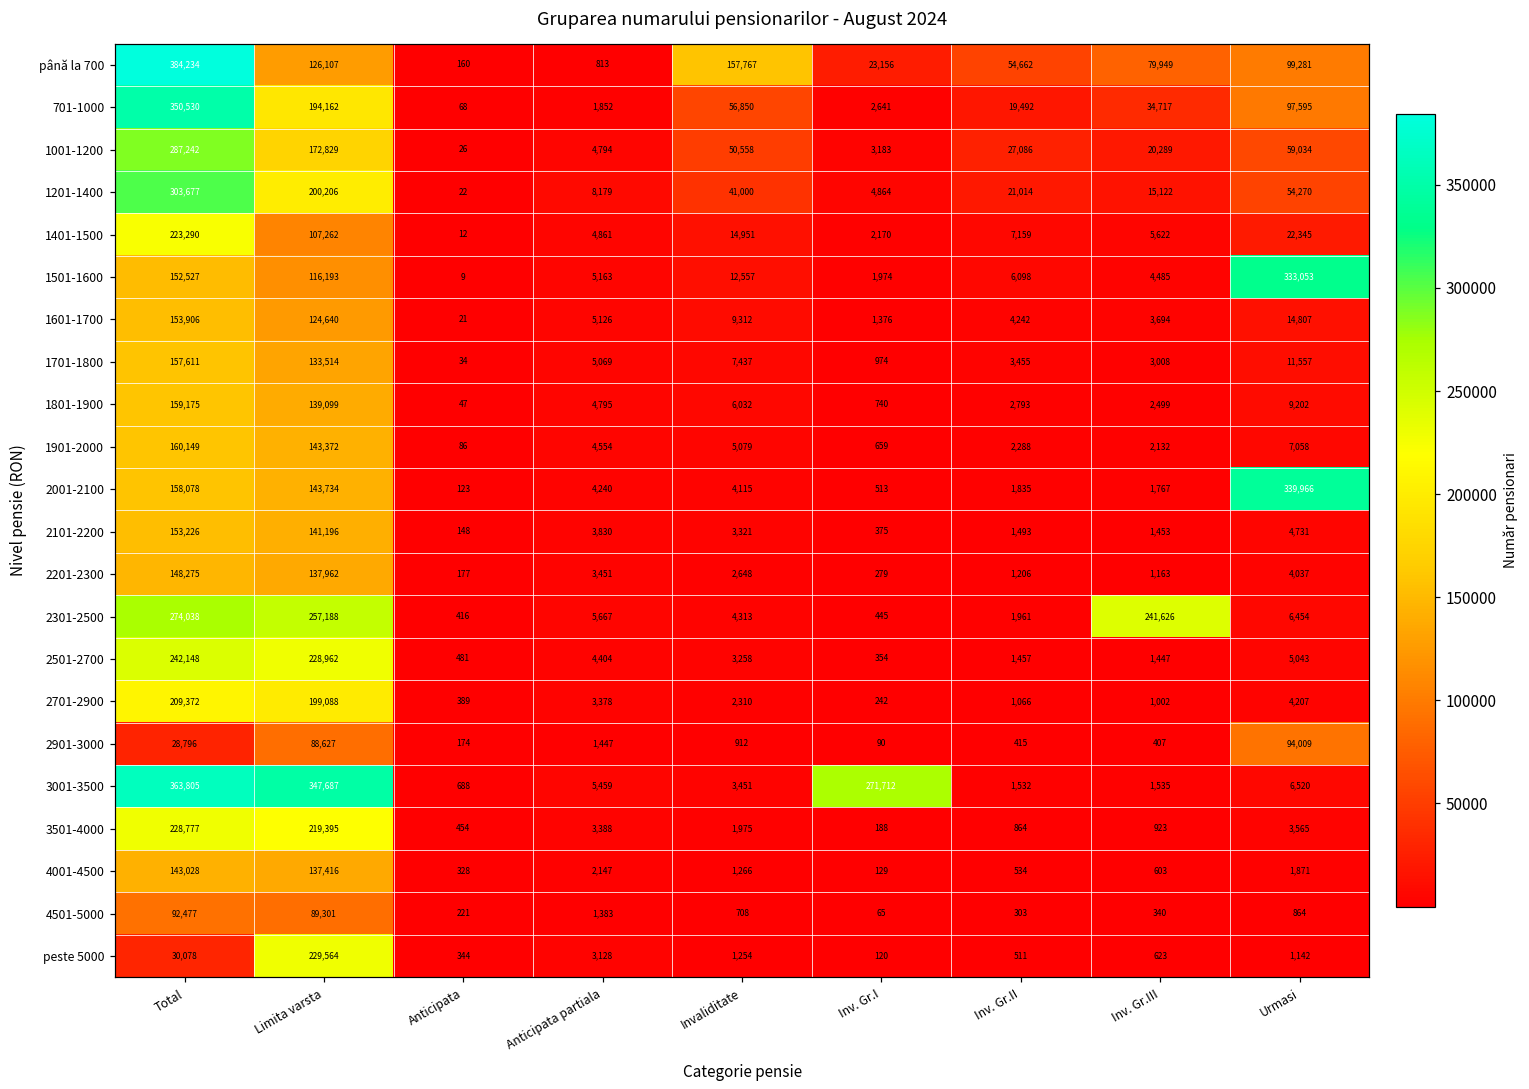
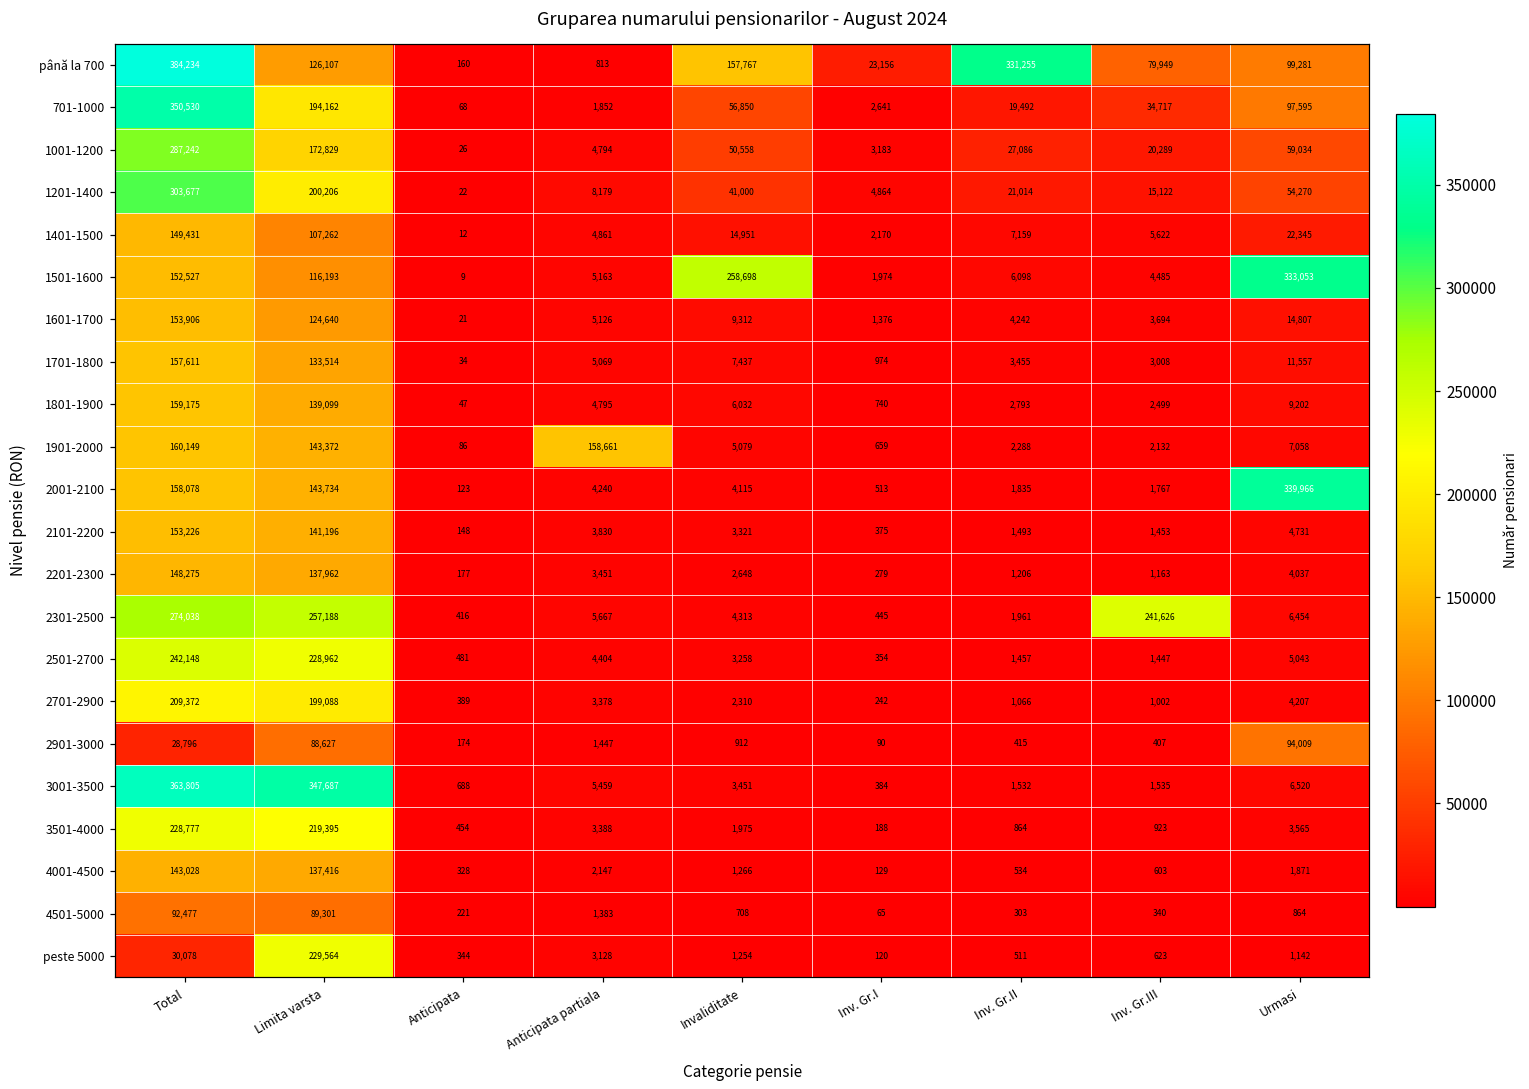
până la 700, Inv. Gr.II: 54,662 -> 331,255
1401-1500, Total: 223,290 -> 149,431
1501-1600, Invaliditate: 12,557 -> 258,698
1901-2000, Anticipata partiala: 4,554 -> 158,661
3001-3500, Inv. Gr.I: 271,712 -> 384
